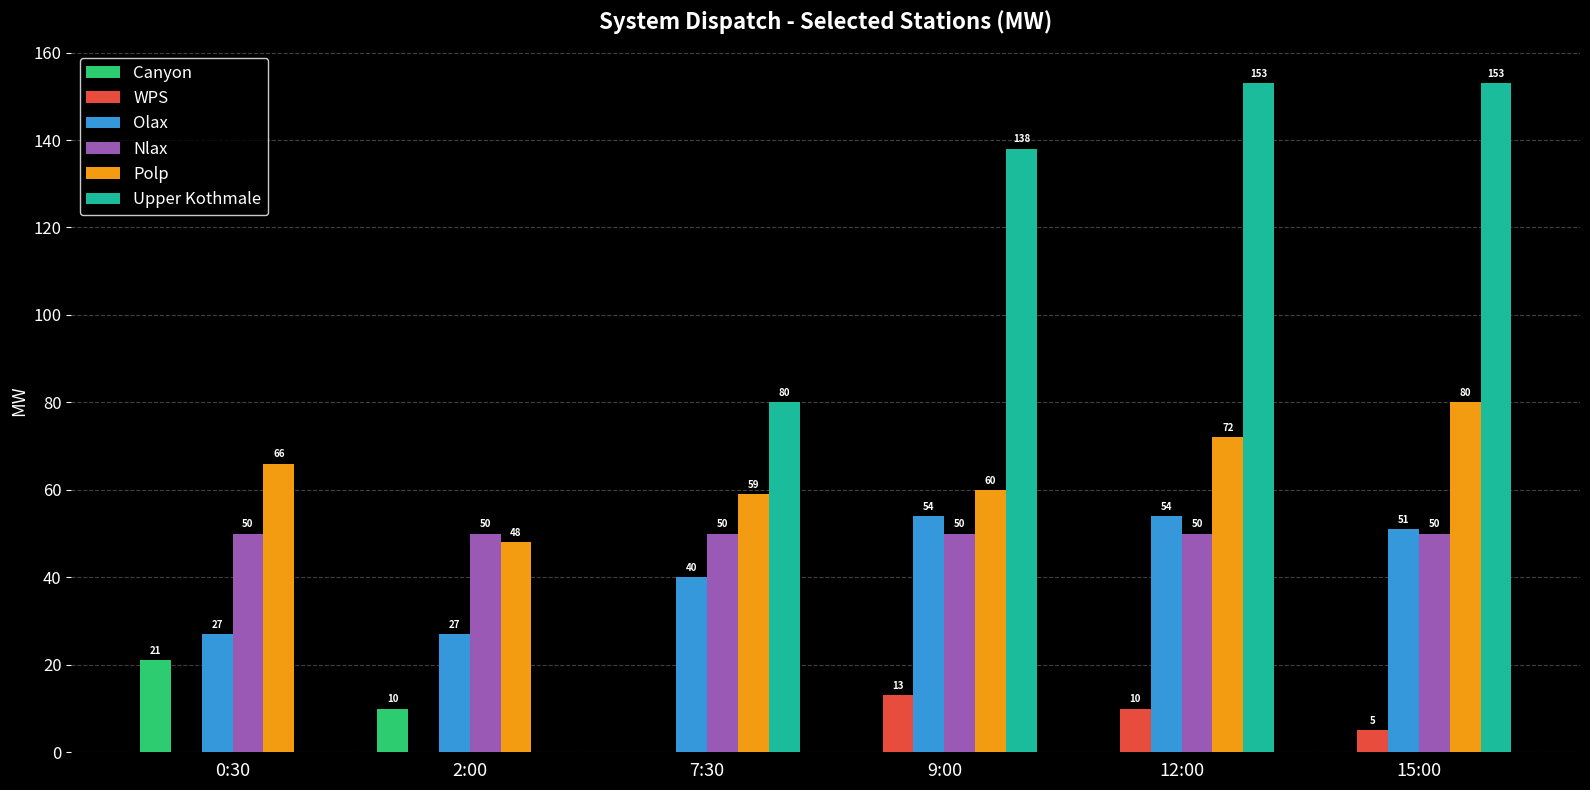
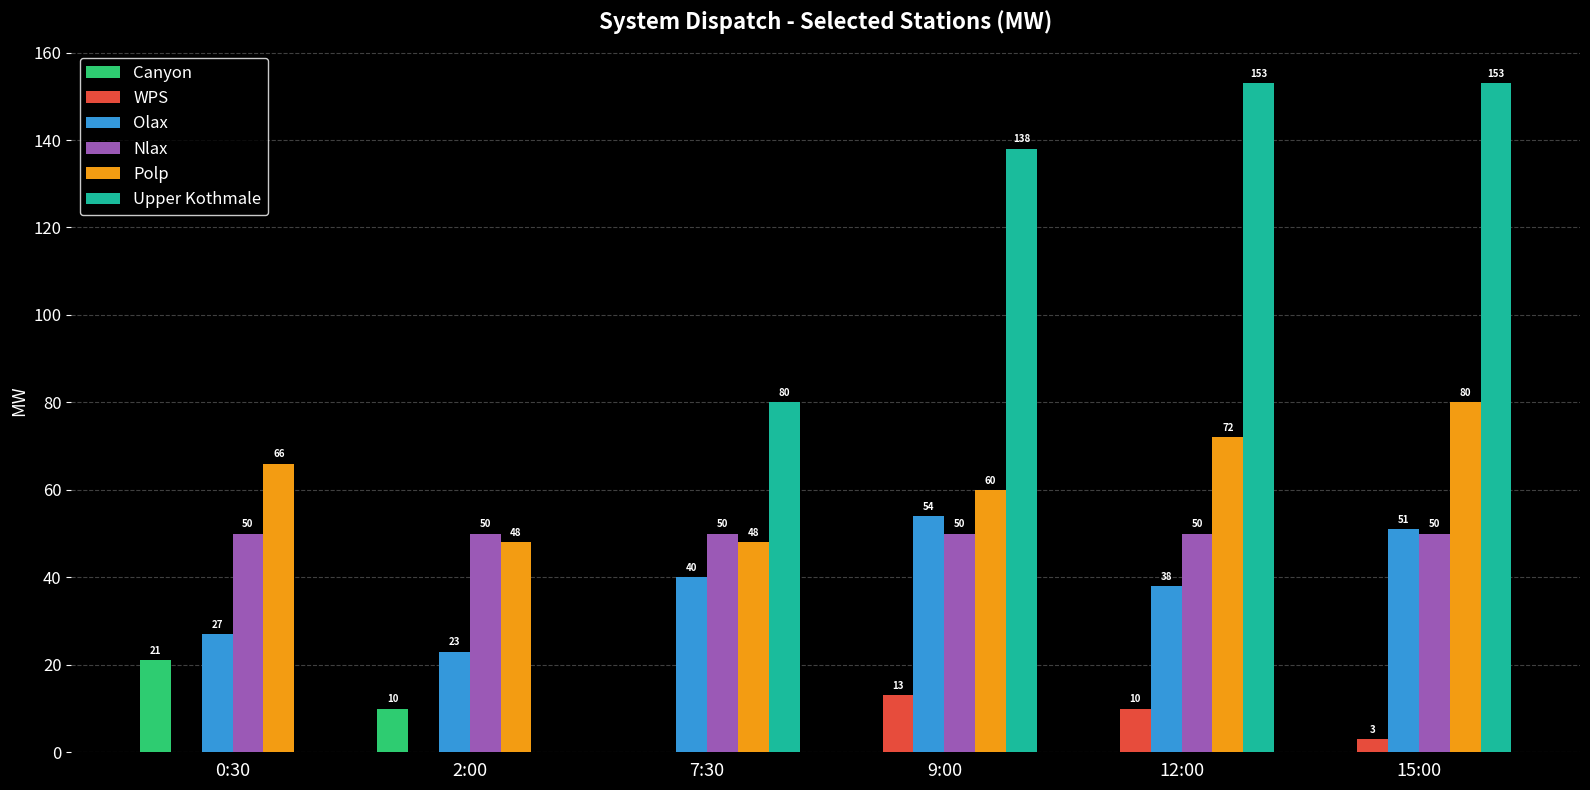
Olax, 2:00: 27 -> 23
Polp, 7:30: 59 -> 48
Olax, 12:00: 54 -> 38
WPS, 15:00: 5 -> 3
